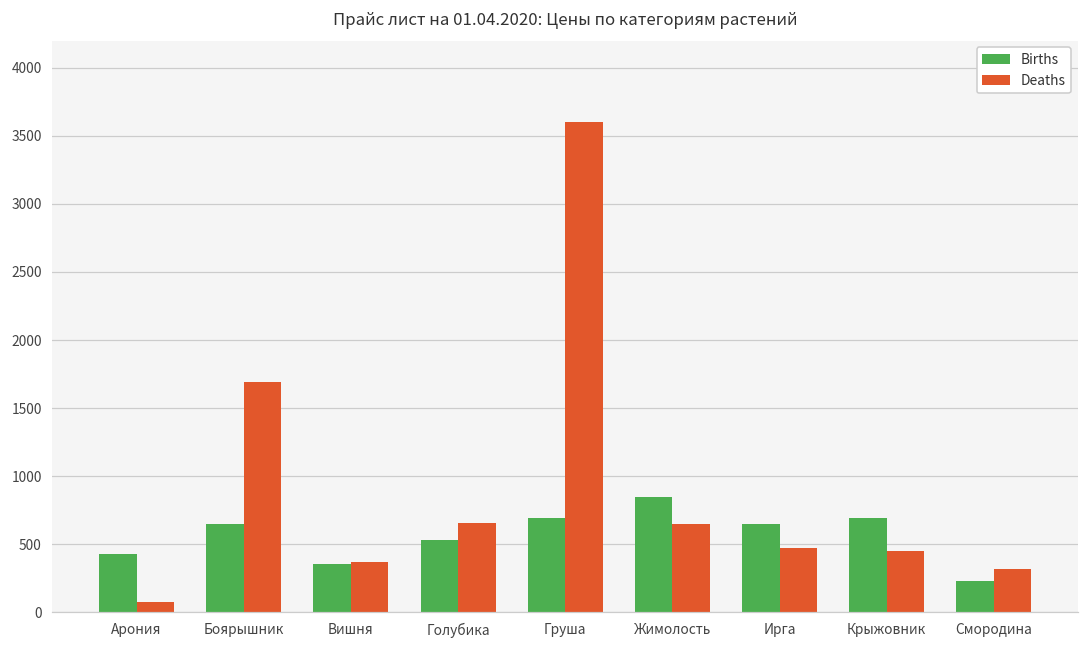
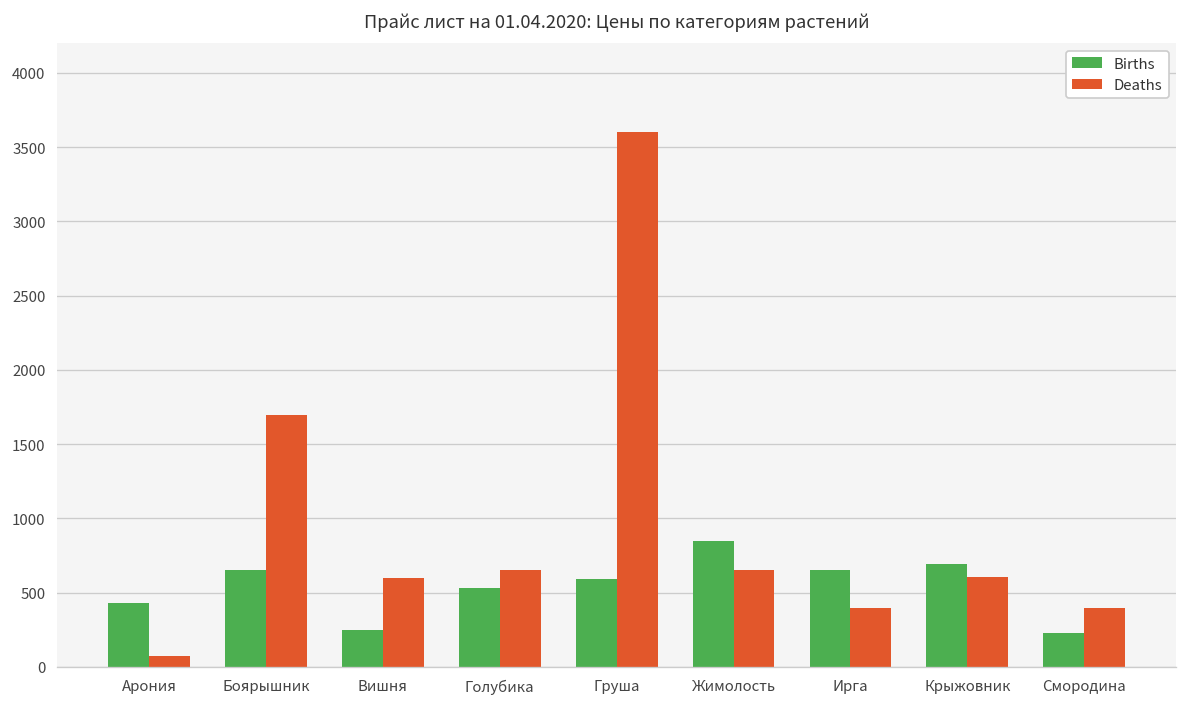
Births, Вишня: 350 -> 250
Deaths, Вишня: 370 -> 600
Births, Груша: 690 -> 590
Deaths, Ирга: 470 -> 400
Deaths, Крыжовник: 450 -> 600
Deaths, Смородина: 320 -> 400
